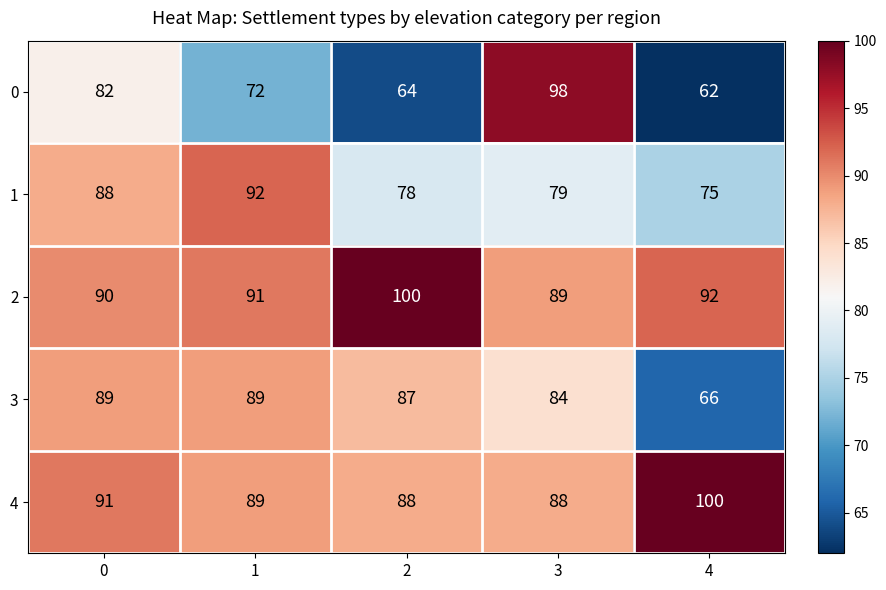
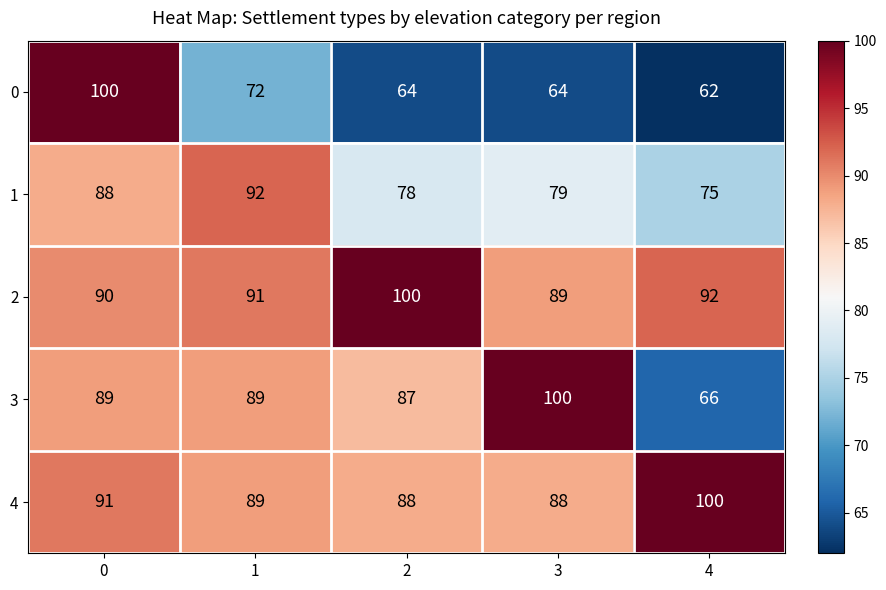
0, 0: 82 -> 100
0, 3: 98 -> 64
3, 3: 84 -> 100
